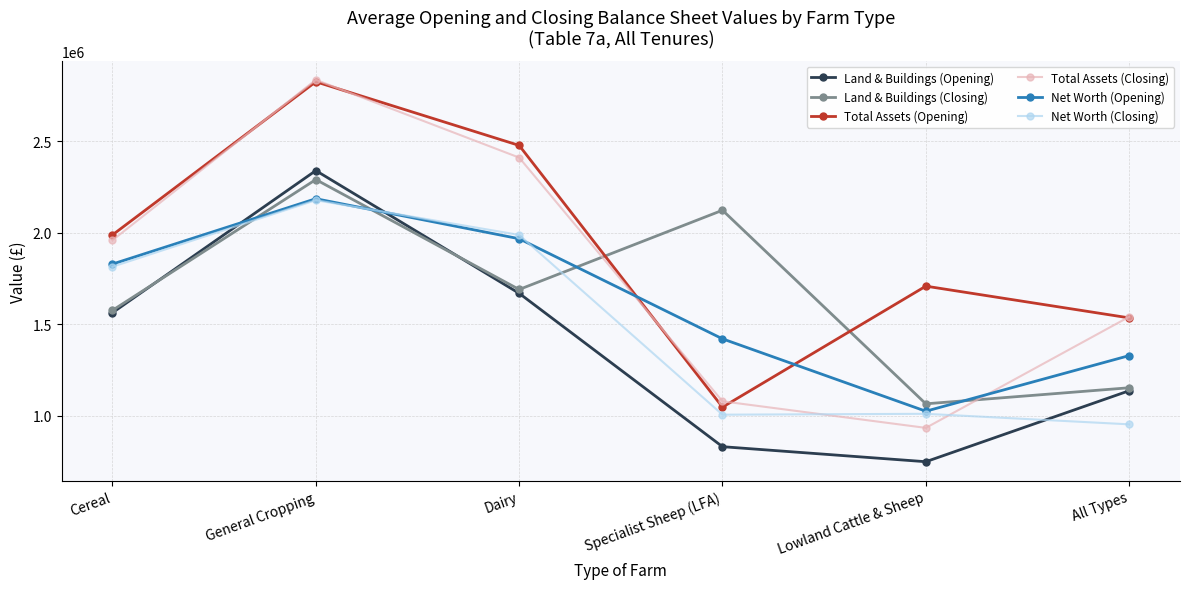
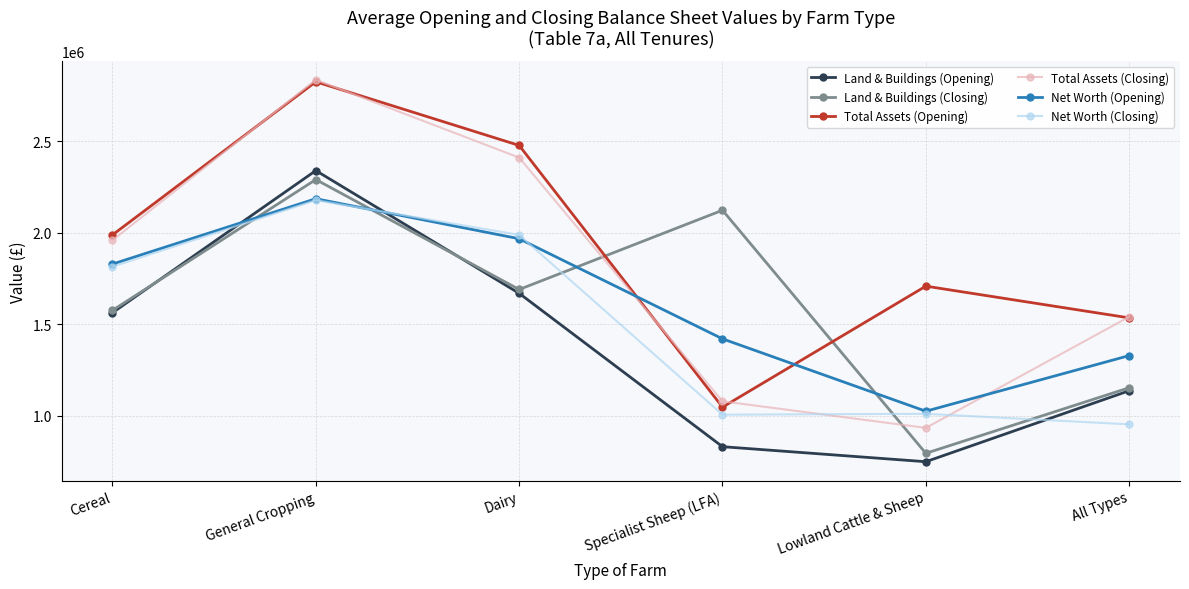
Land & Buildings (Closing), Lowland Cattle & Sheep: 1060000 -> 790000
